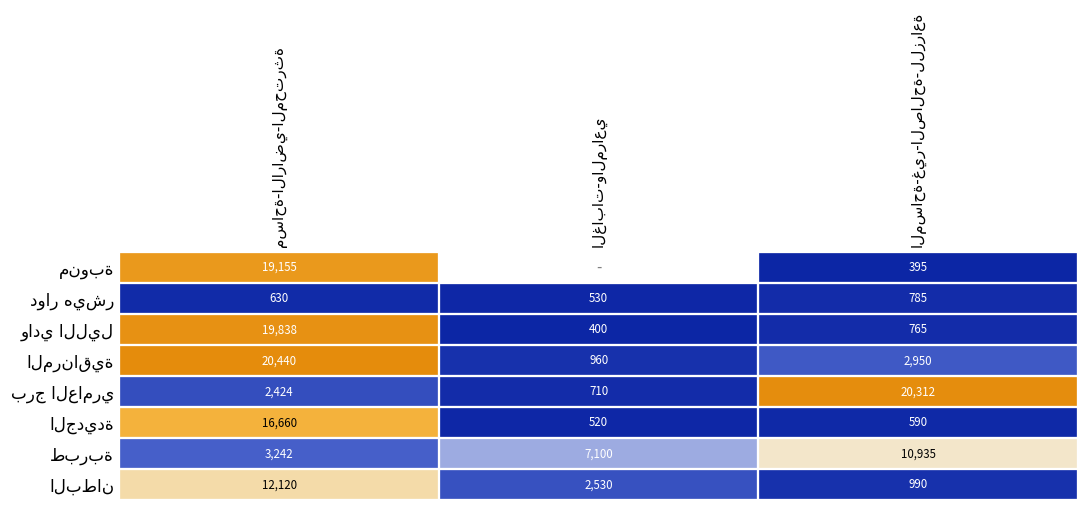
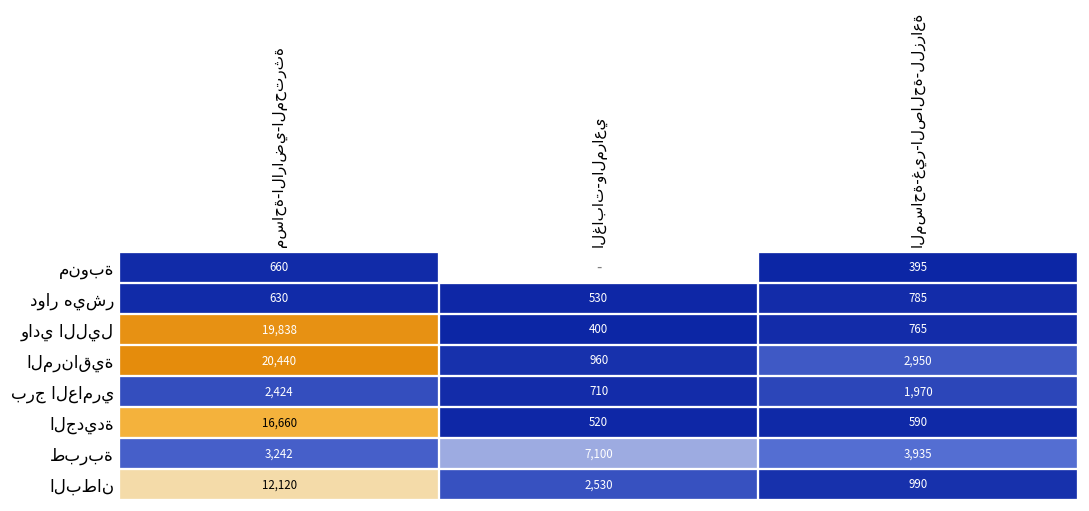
منوبة, مساحة-الاراضي-المحترثة: 19,155 -> 660
برج العامري, المساحة-غير-الصالحة-للزراعة: 20,312 -> 1,970
طبربة, المساحة-غير-الصالحة-للزراعة: 10,935 -> 3,935
